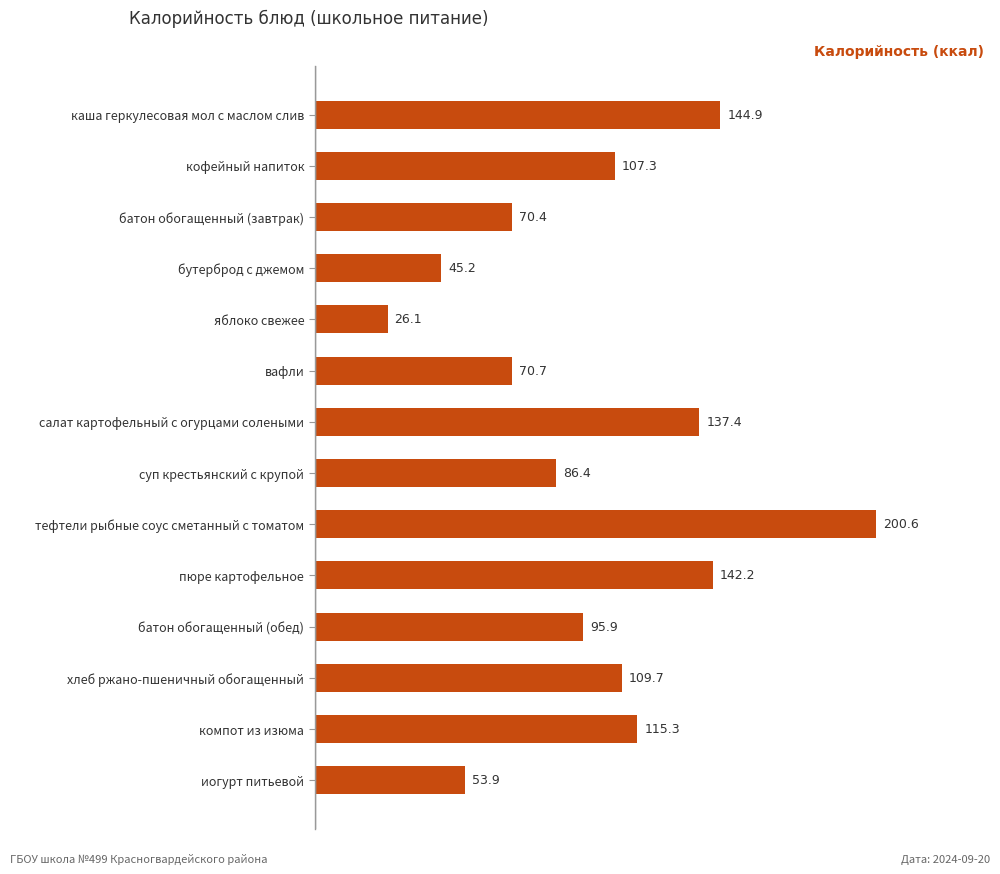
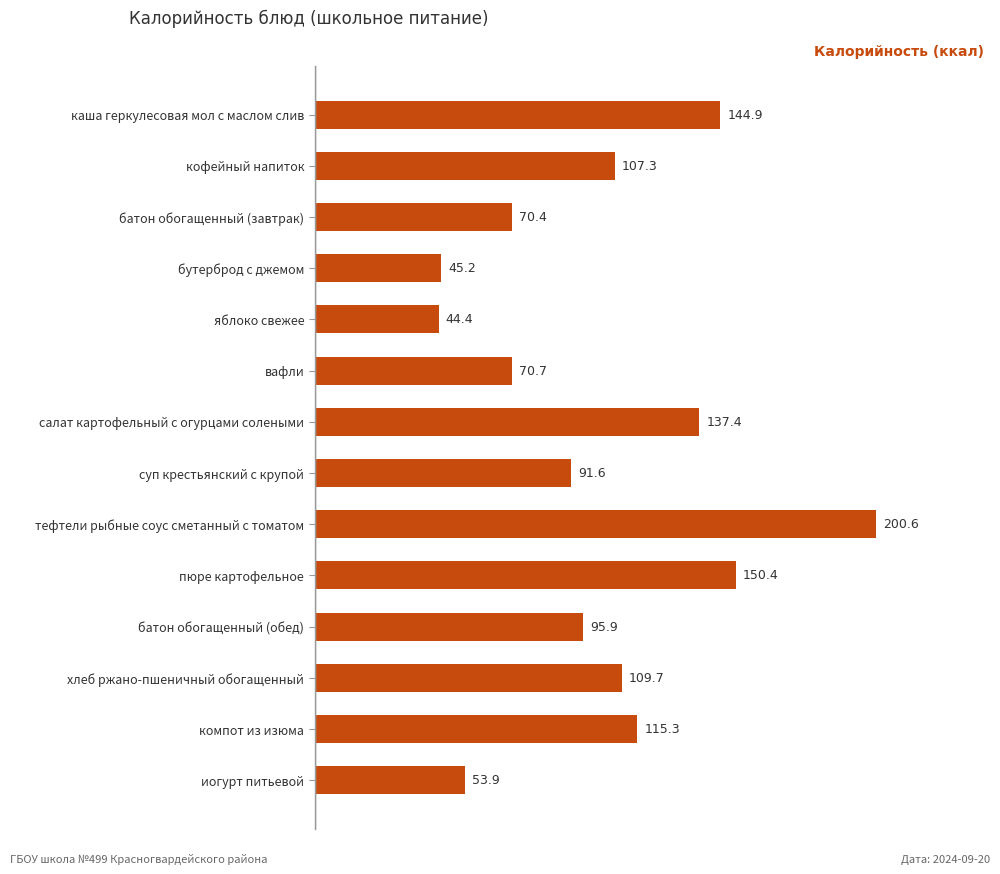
яблоко свежее: 26.1 -> 44.4
суп крестьянский с крупой: 86.4 -> 91.6
пюре картофельное: 142.2 -> 150.4
